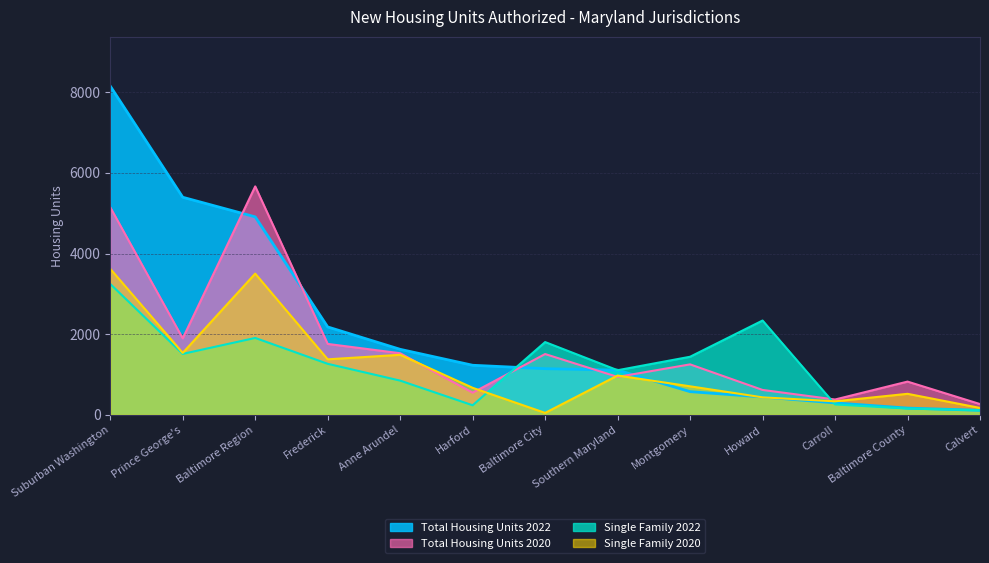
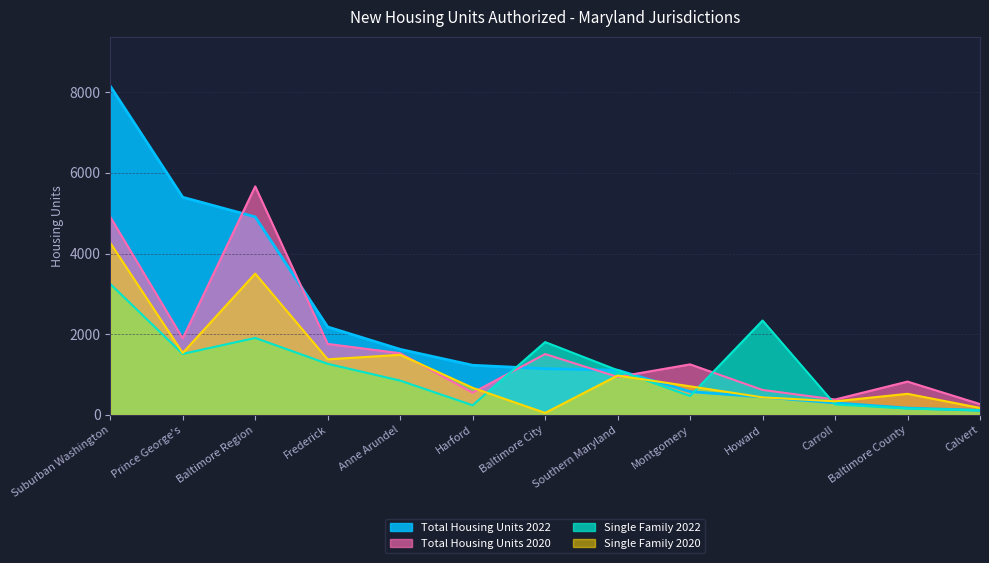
Total Housing Units 2020, Suburban Washington: 5100 -> 4900
Single Family 2020, Suburban Washington: 3600 -> 4300
Single Family 2022, Montgomery: 1400 -> 500
